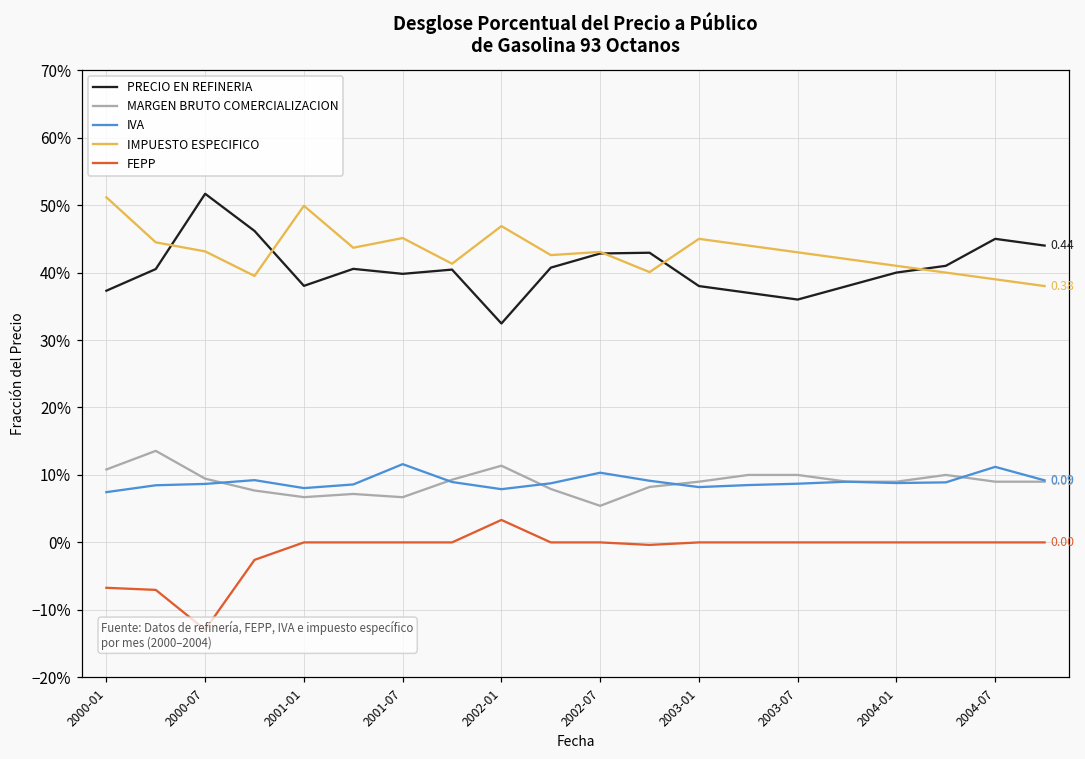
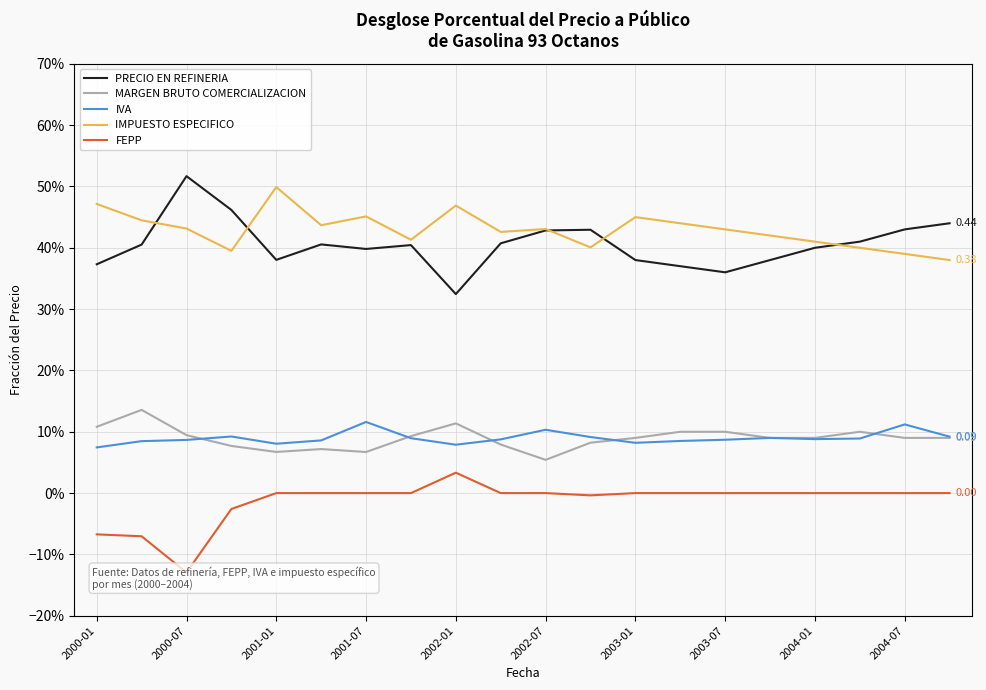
IMPUESTO ESPECIFICO, 2000-01: 51% -> 47%
PRECIO EN REFINERIA, 2004-07: 45% -> 43%
